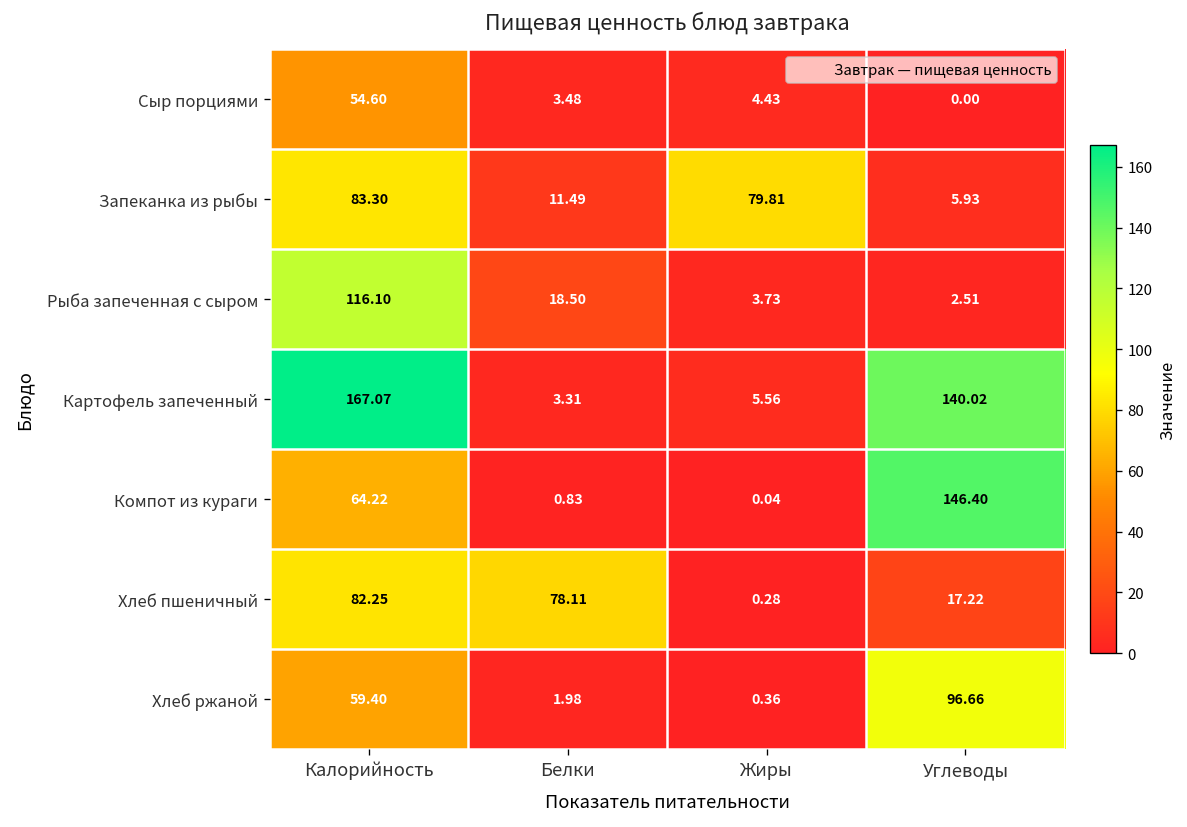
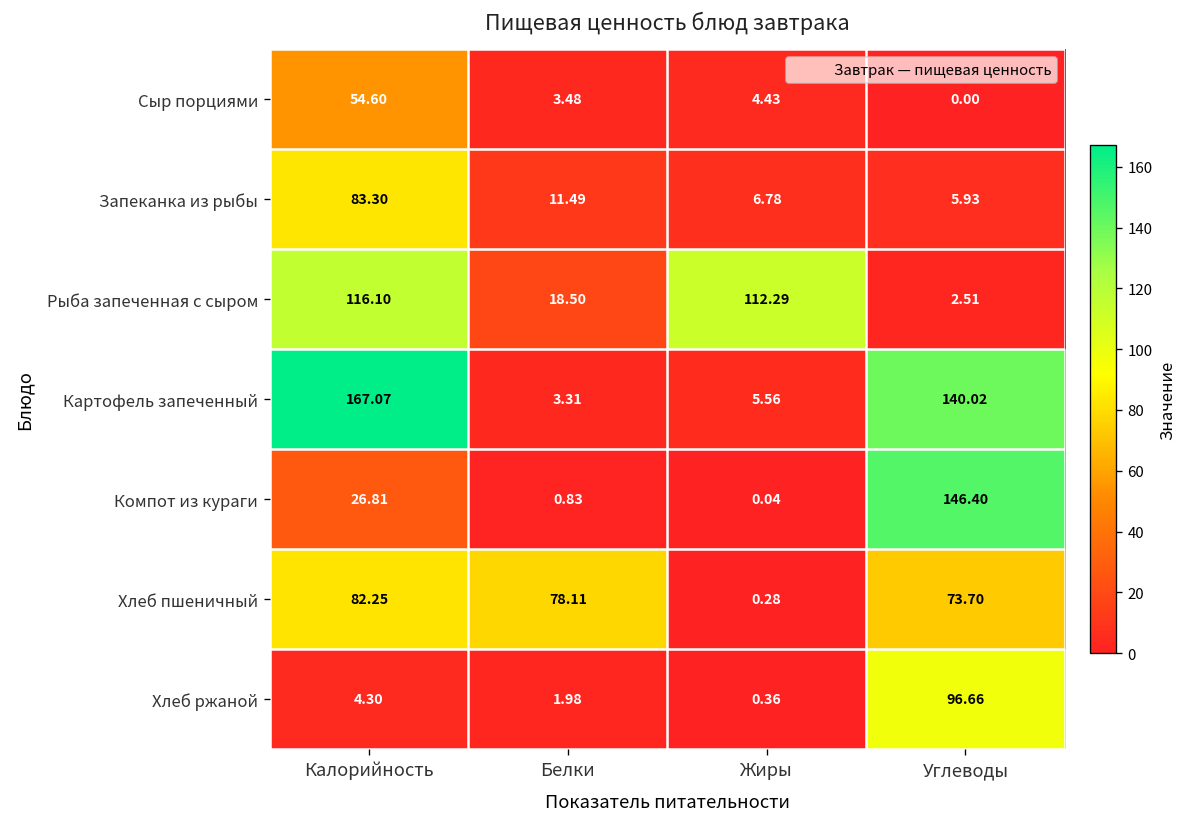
Запеканка из рыбы, Жиры: 79.81 -> 6.78
Рыба запеченная с сыром, Жиры: 3.73 -> 112.29
Компот из кураги, Калорийность: 64.22 -> 26.81
Хлеб пшеничный, Углеводы: 17.22 -> 73.70
Хлеб ржаной, Калорийность: 59.40 -> 4.30
